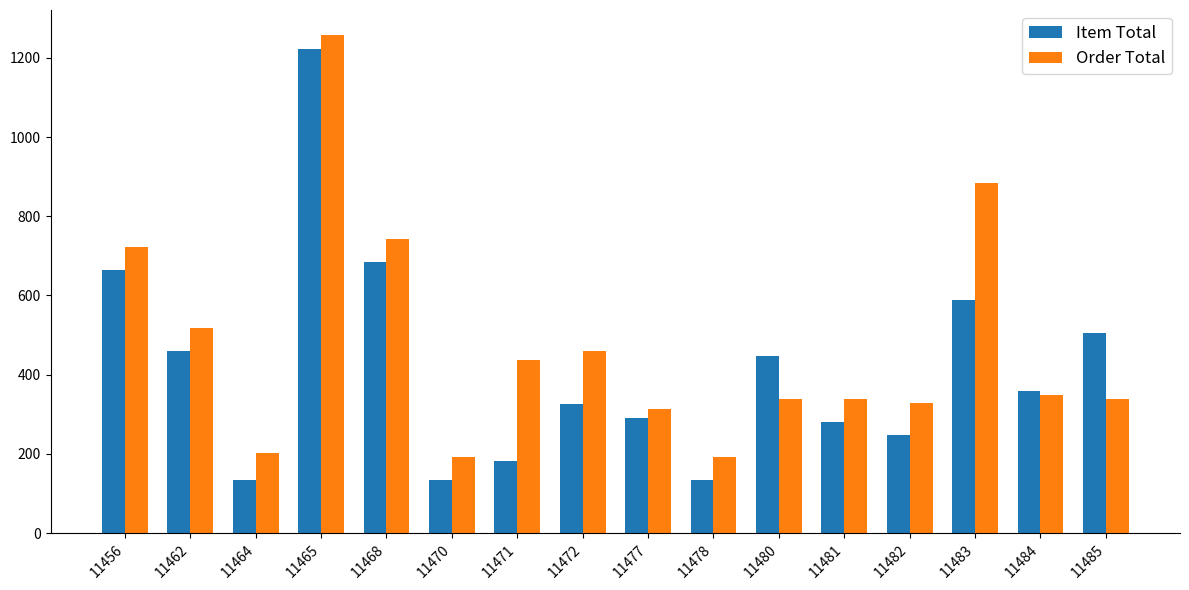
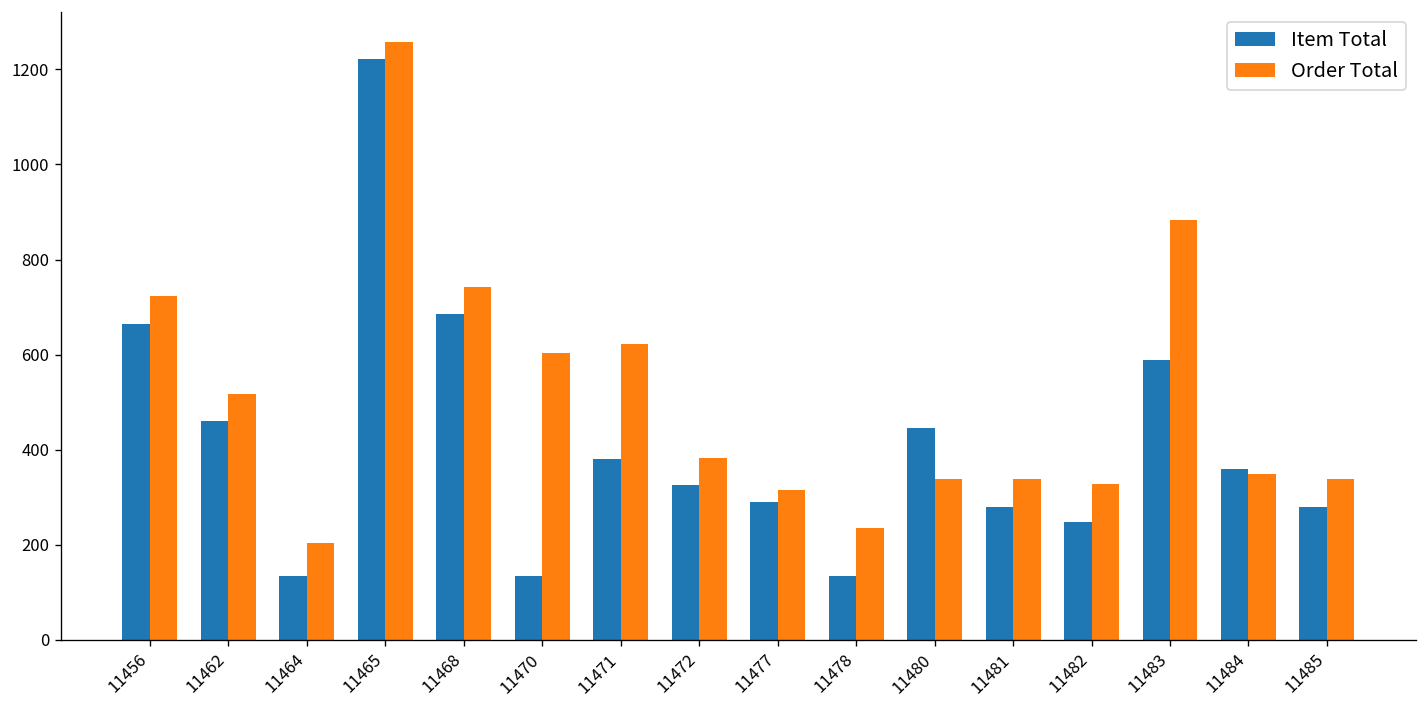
Order Total, 11470: 190 -> 600
Item Total, 11471: 180 -> 380
Order Total, 11471: 440 -> 620
Order Total, 11472: 460 -> 380
Order Total, 11478: 190 -> 240
Item Total, 11485: 510 -> 280
